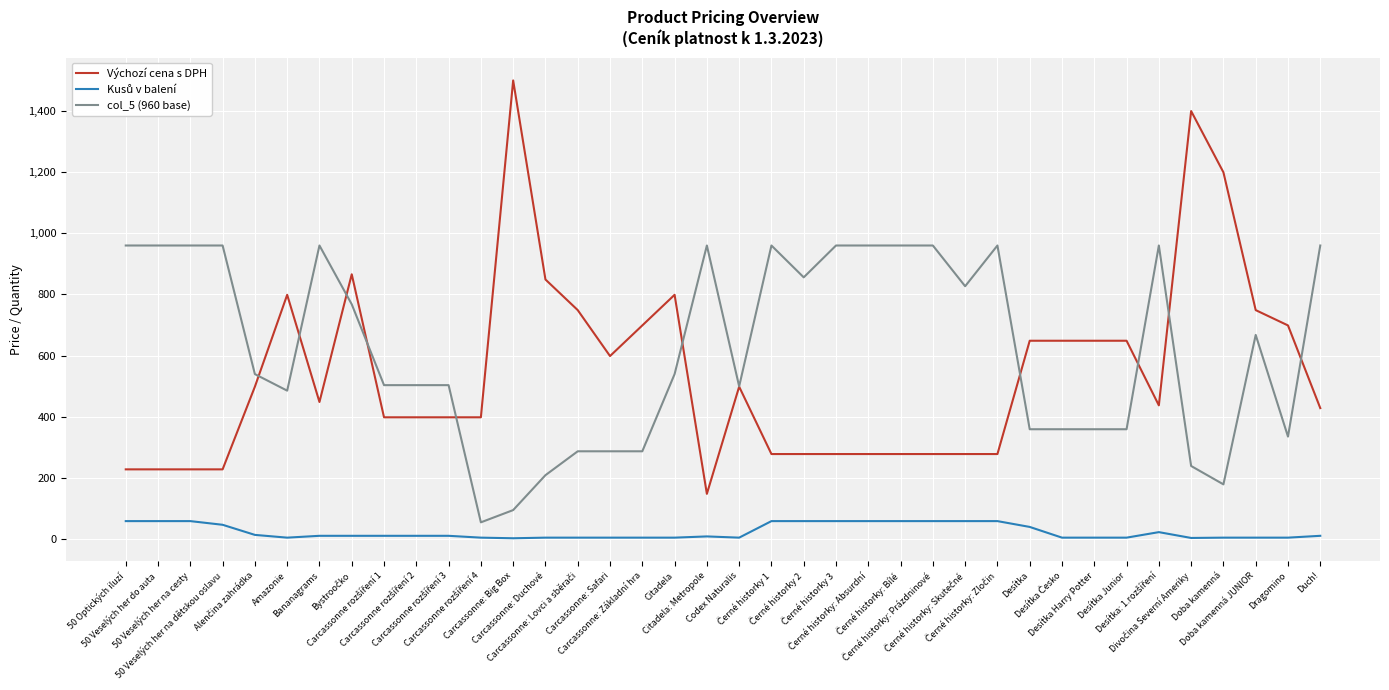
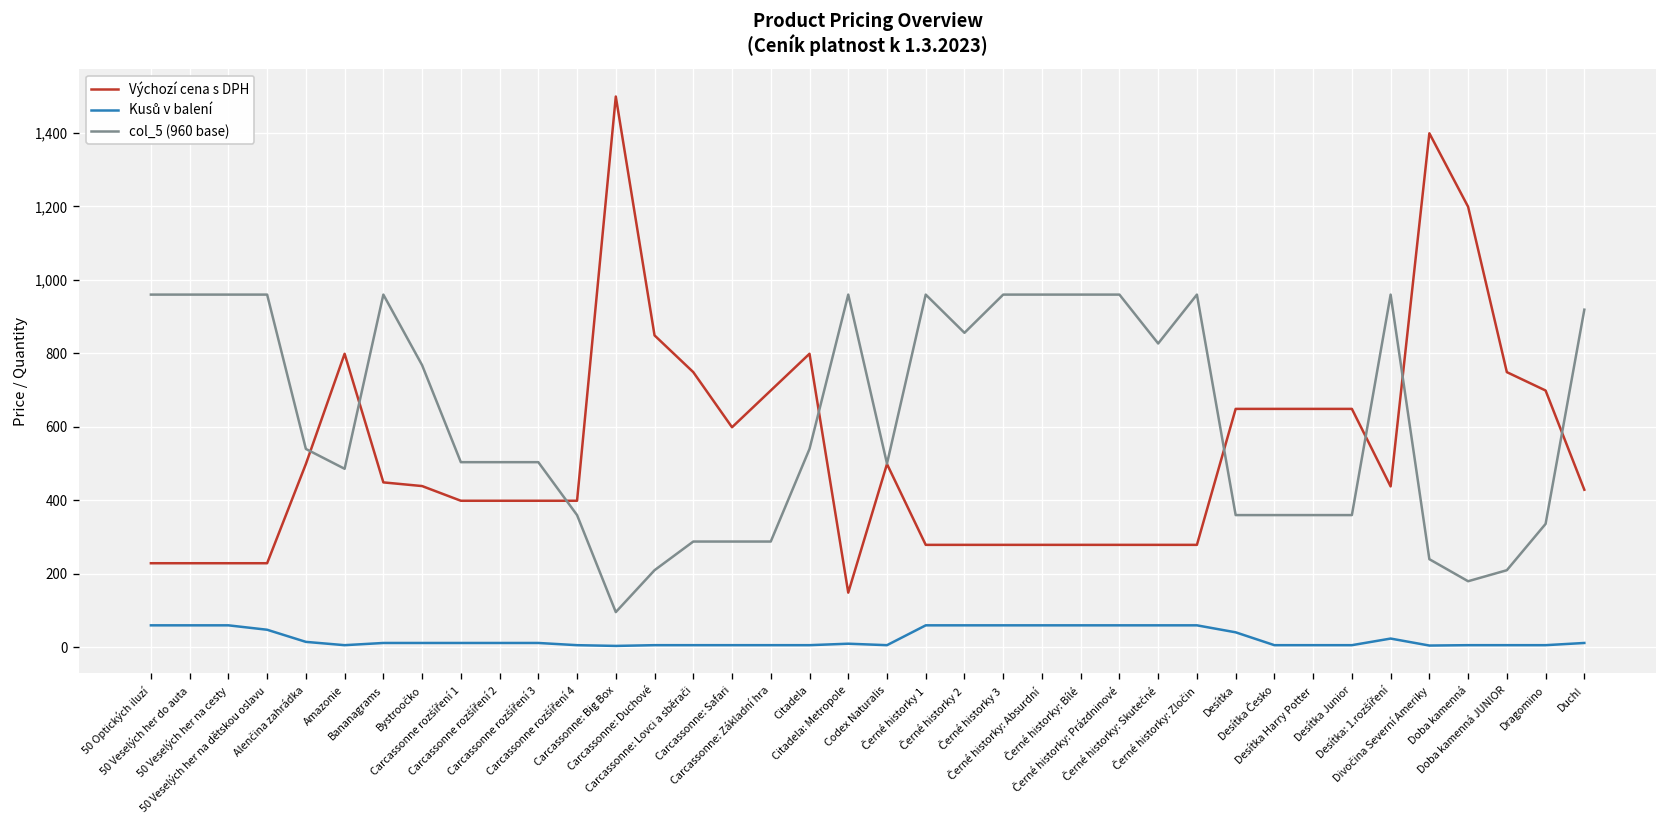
Výchozí cena s DPH, Bystroočko: 870 -> 440
col_5 (960 base), Carcassonne rozšíření 4: 60 -> 360
col_5 (960 base), Doba kamenná JUNIOR: 670 -> 210
col_5 (960 base), Duch!: 960 -> 920
